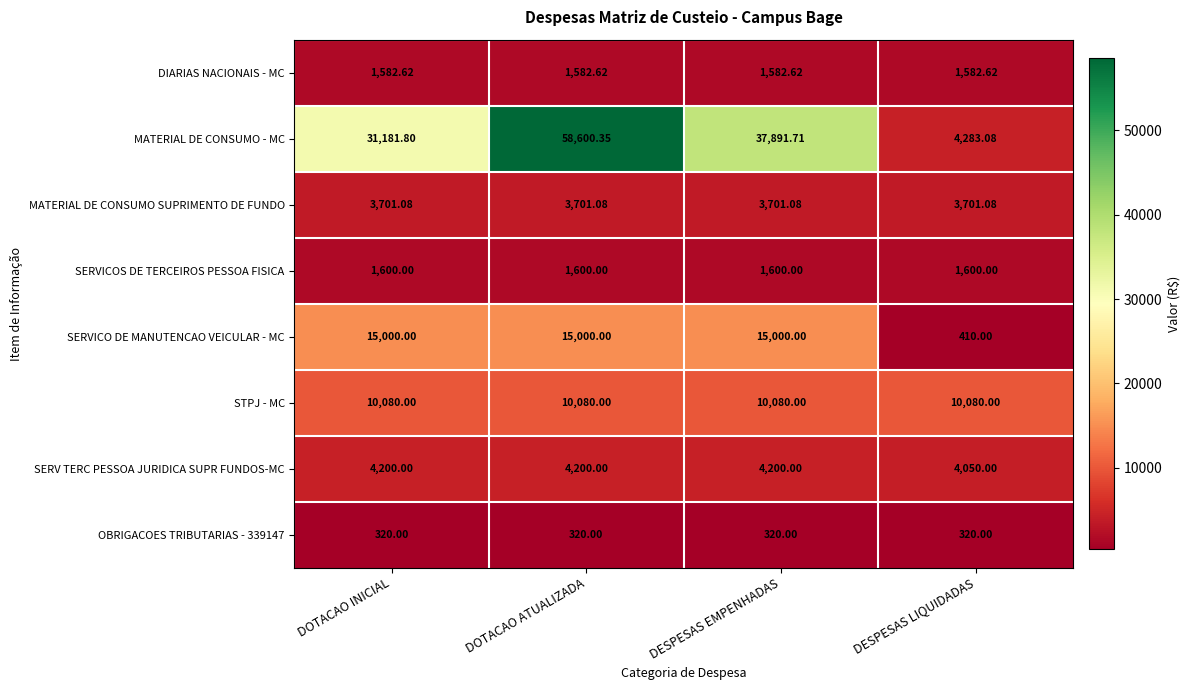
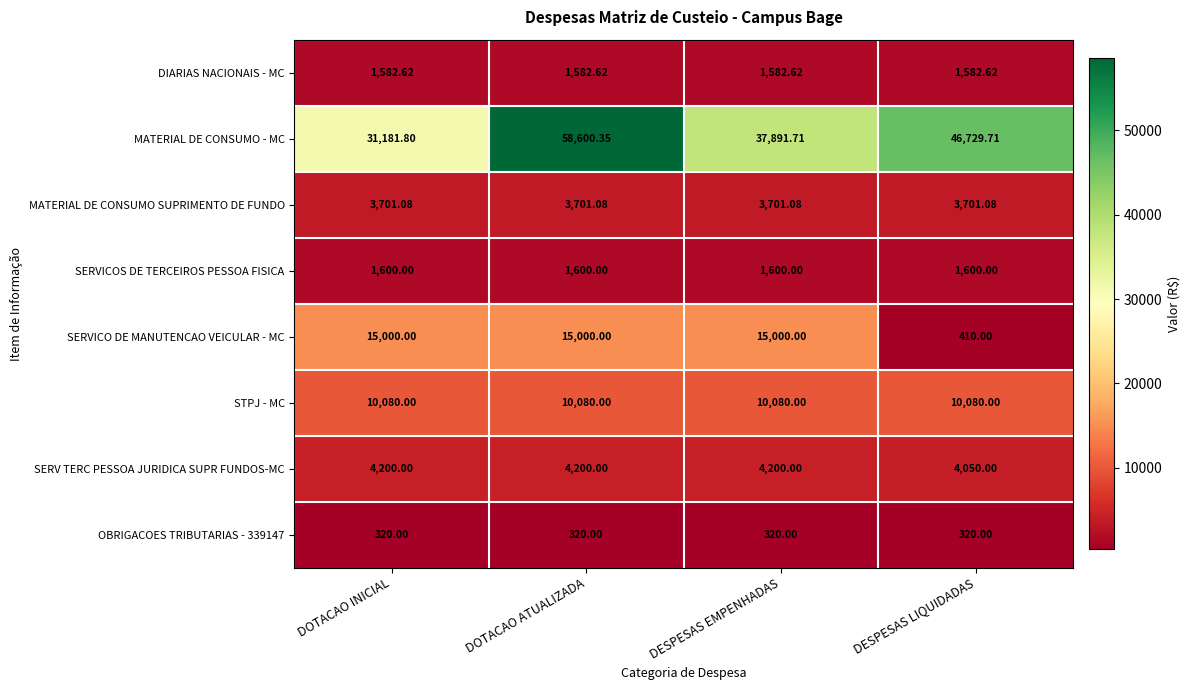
MATERIAL DE CONSUMO - MC, DESPESAS LIQUIDADAS: 4,283.08 -> 46,729.71
